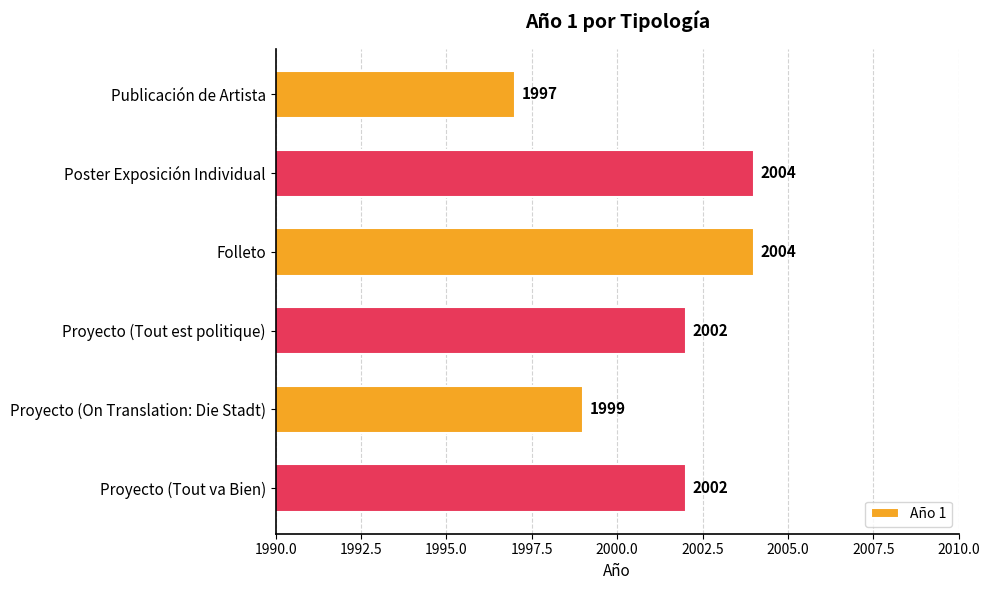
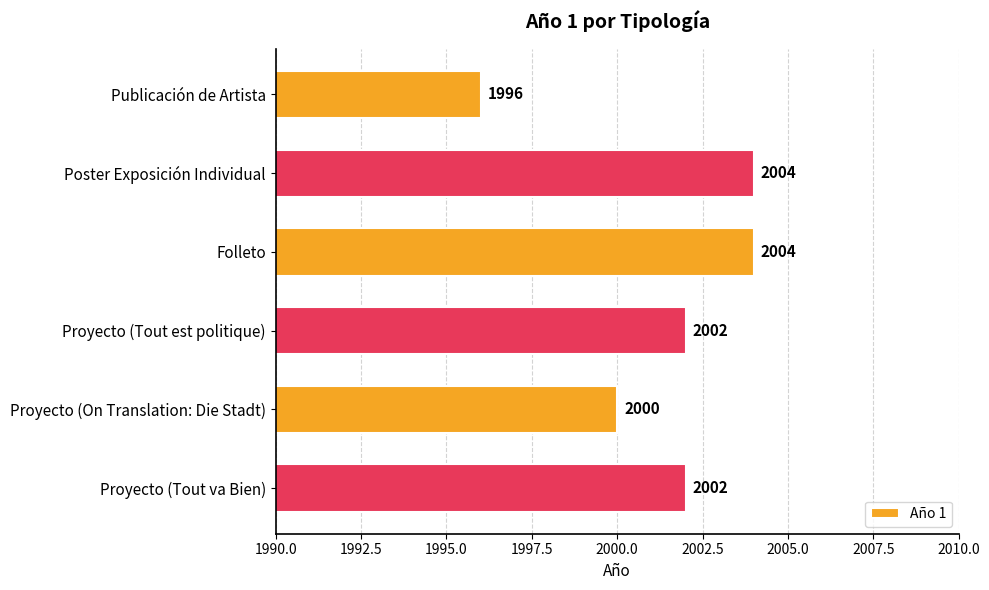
Publicación de Artista: 1997 -> 1996
Proyecto (On Translation: Die Stadt): 1999 -> 2000
